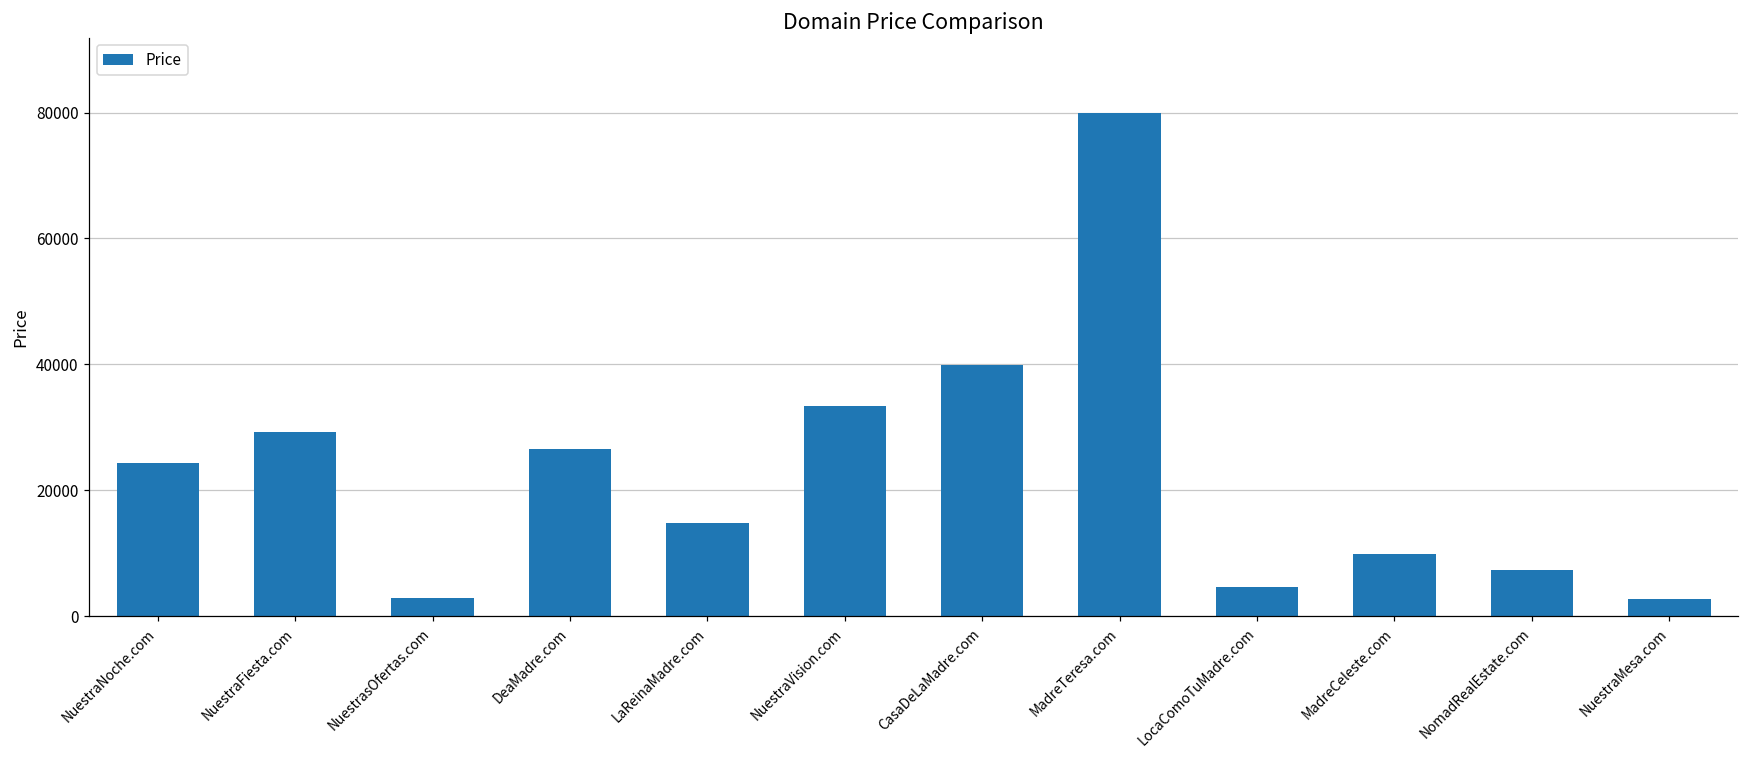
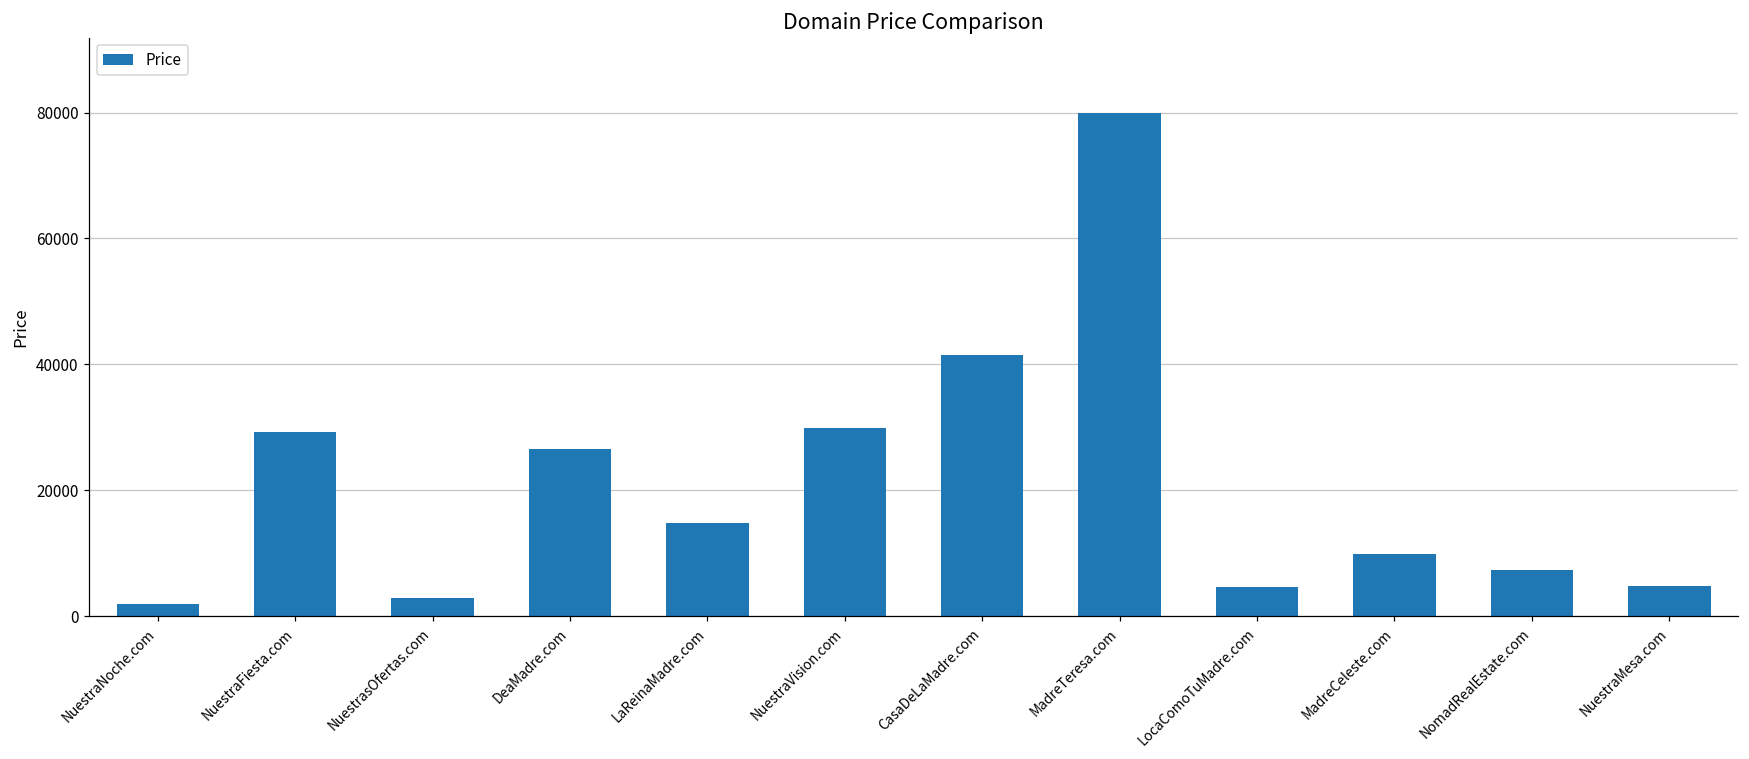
NuestraNoche.com: 24000 -> 2000
NuestraVision.com: 33000 -> 30000
CasaDeLaMadre.com: 40000 -> 41000
NuestraMesa.com: 3000 -> 5000
